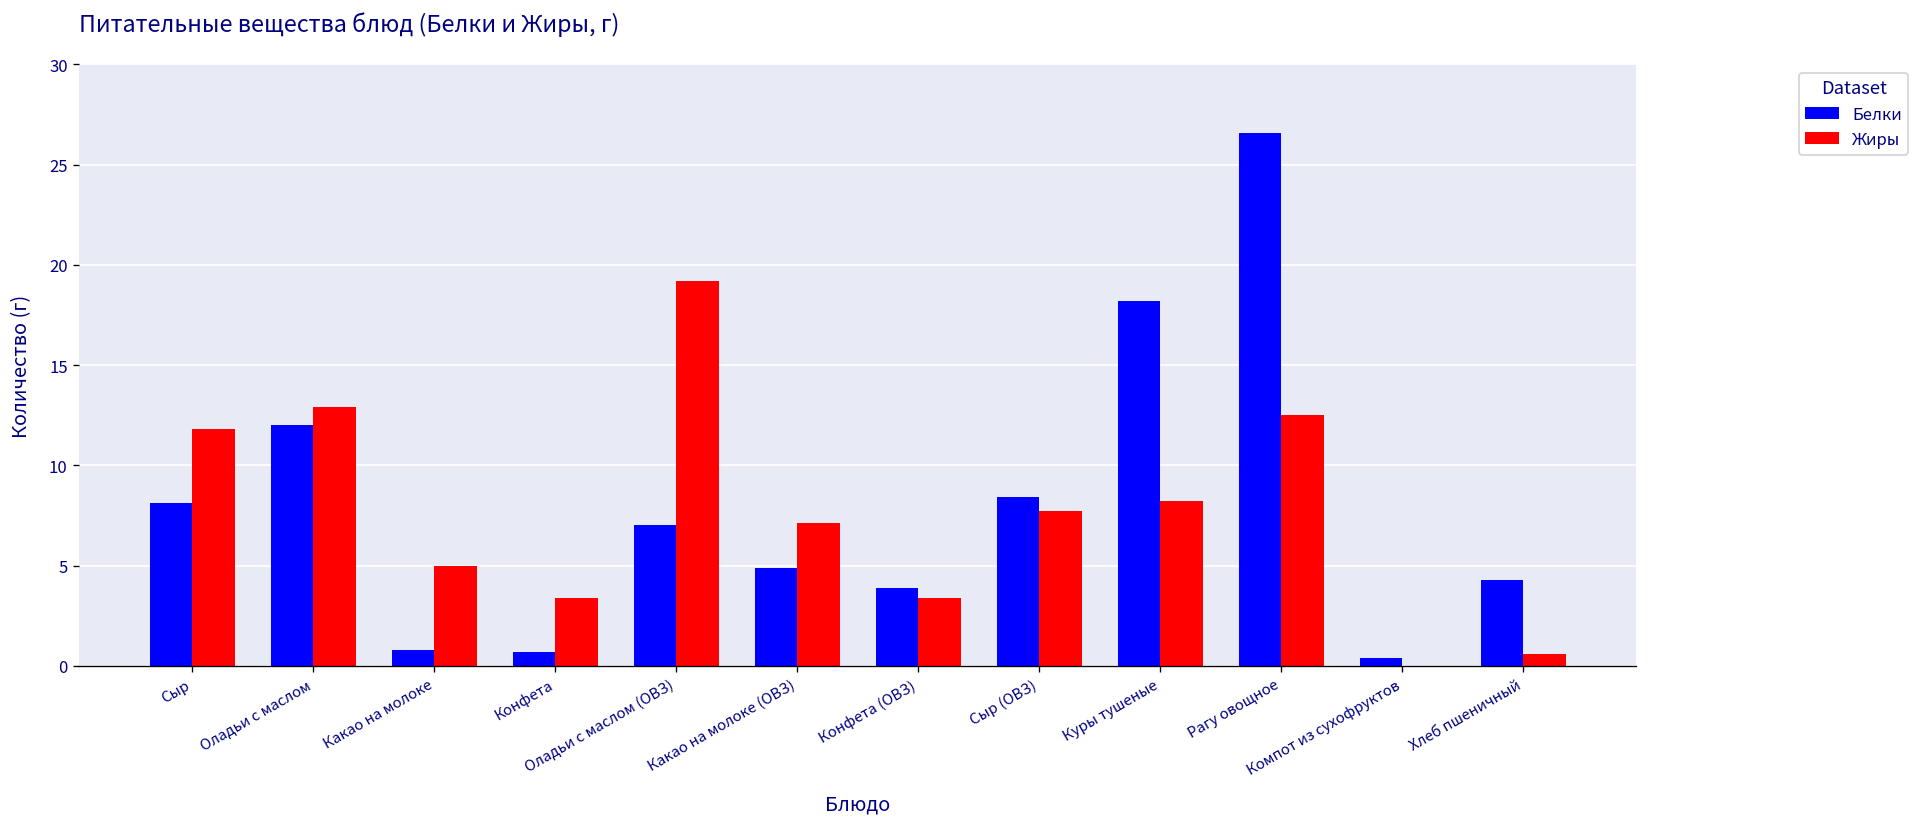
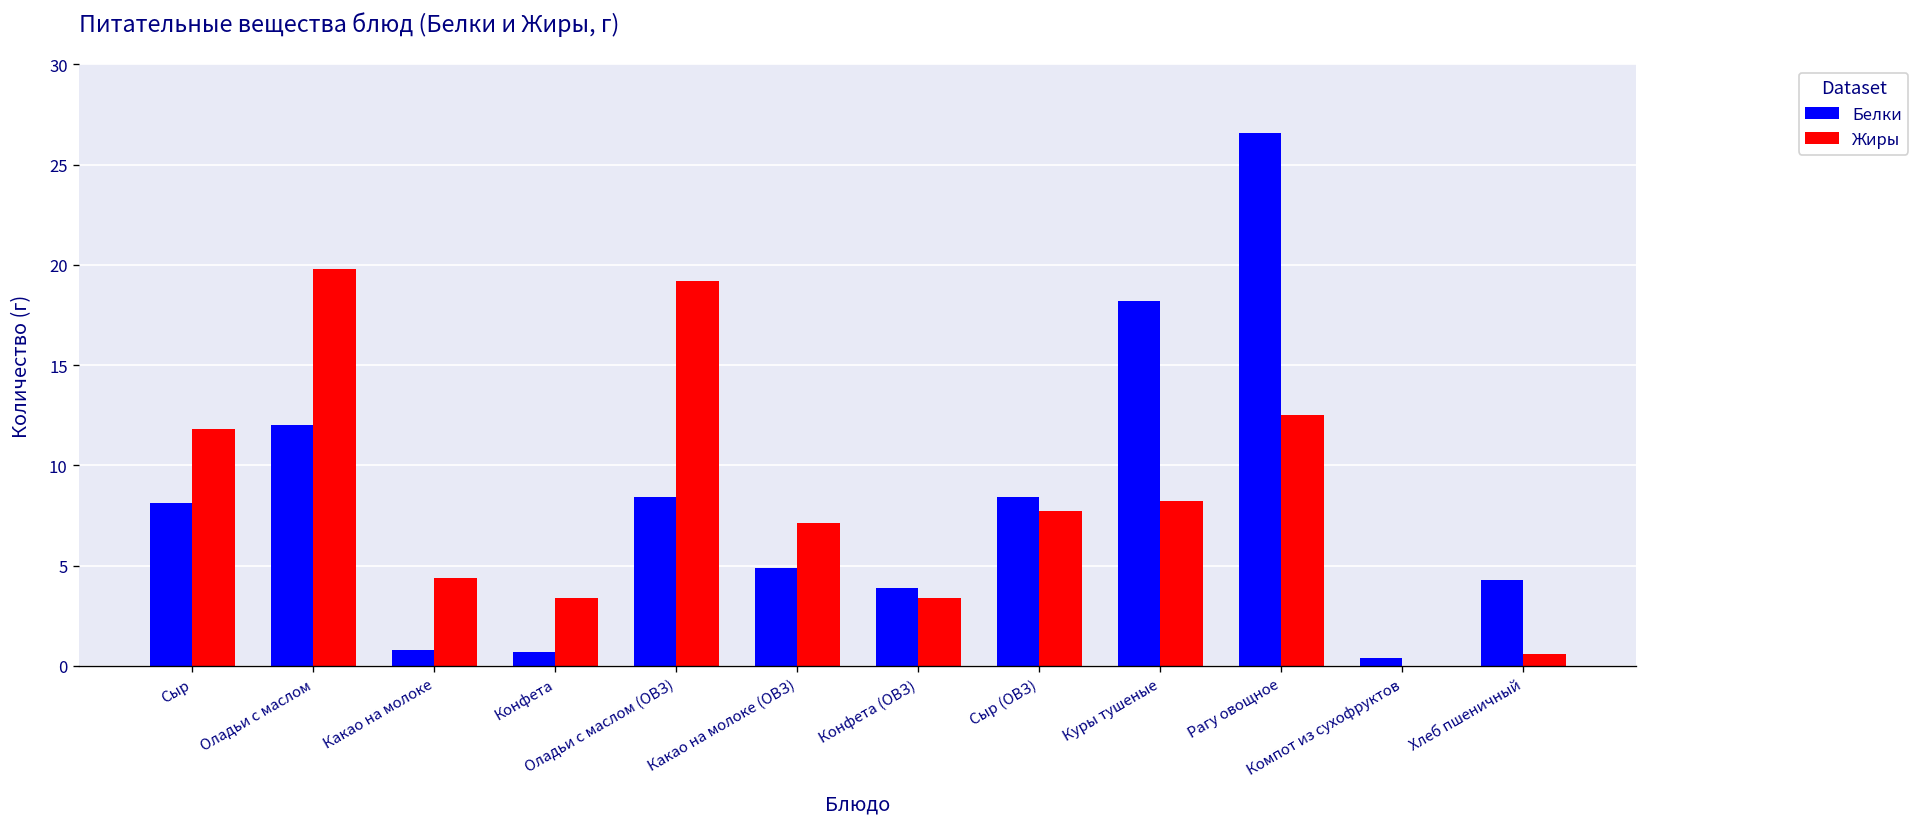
Жиры, Оладьи с маслом: 12.9 -> 19.8
Жиры, Какао на молоке: 5.0 -> 4.4
Белки, Оладьи с маслом (ОВЗ): 7.0 -> 8.4
